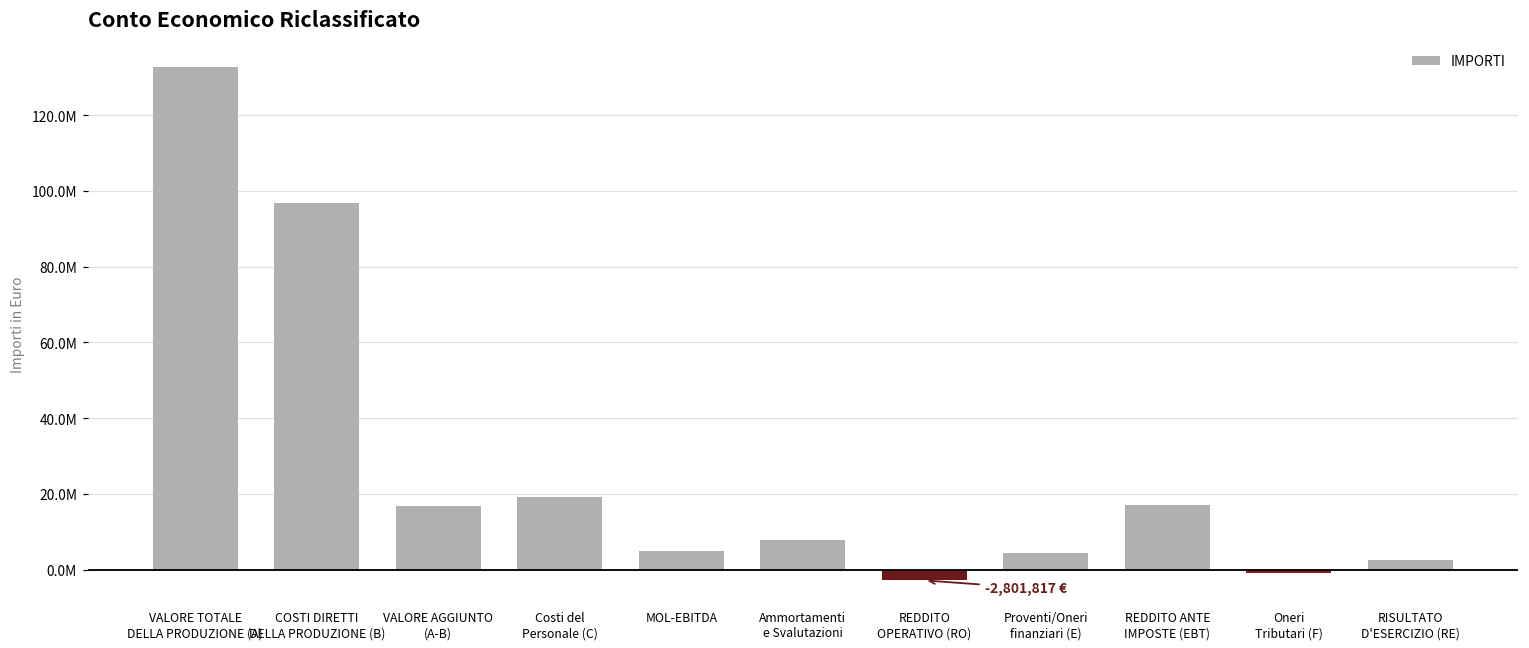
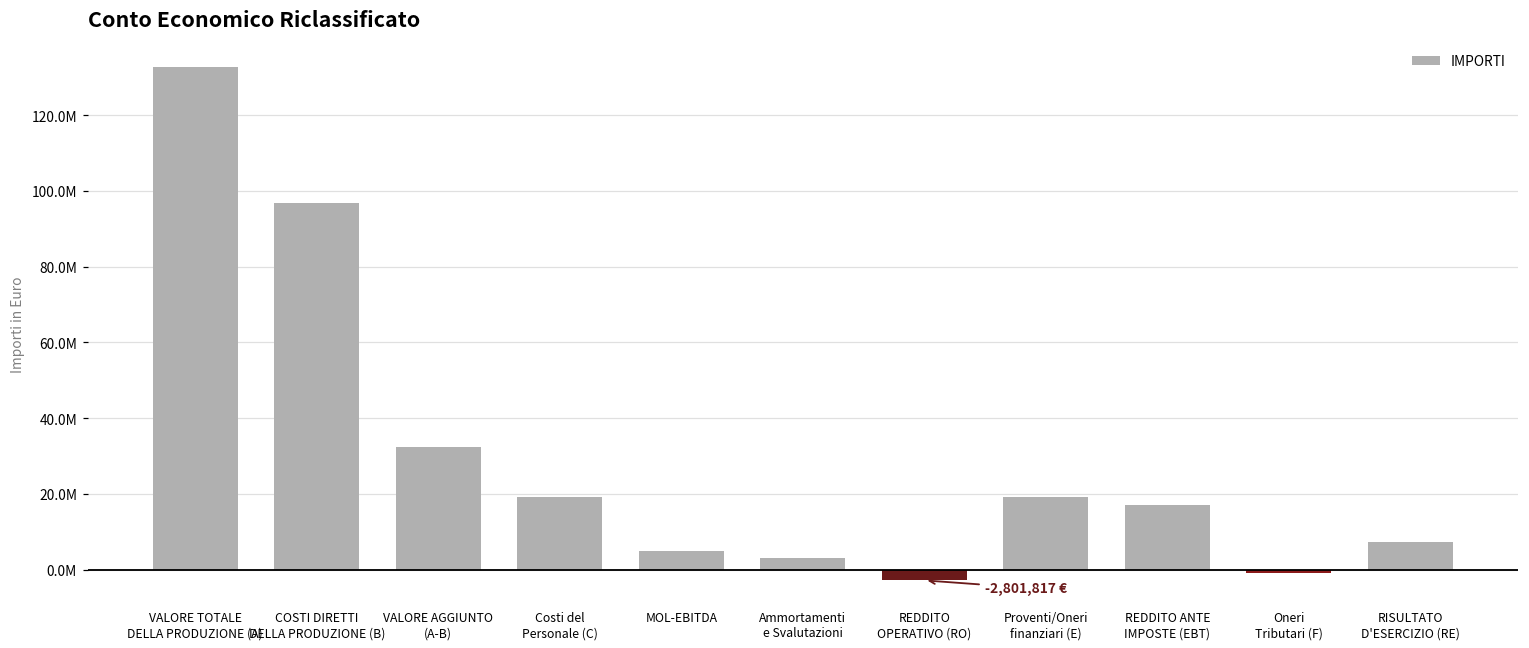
VALORE AGGIUNTO (A-B): 17000000 -> 32000000
Ammortamenti e Svalutazioni: 8000000 -> 3000000
Proventi/Oneri finanziari (E): 4000000 -> 19000000
RISULTATO D'ESERCIZIO (RE): 2000000 -> 7000000
